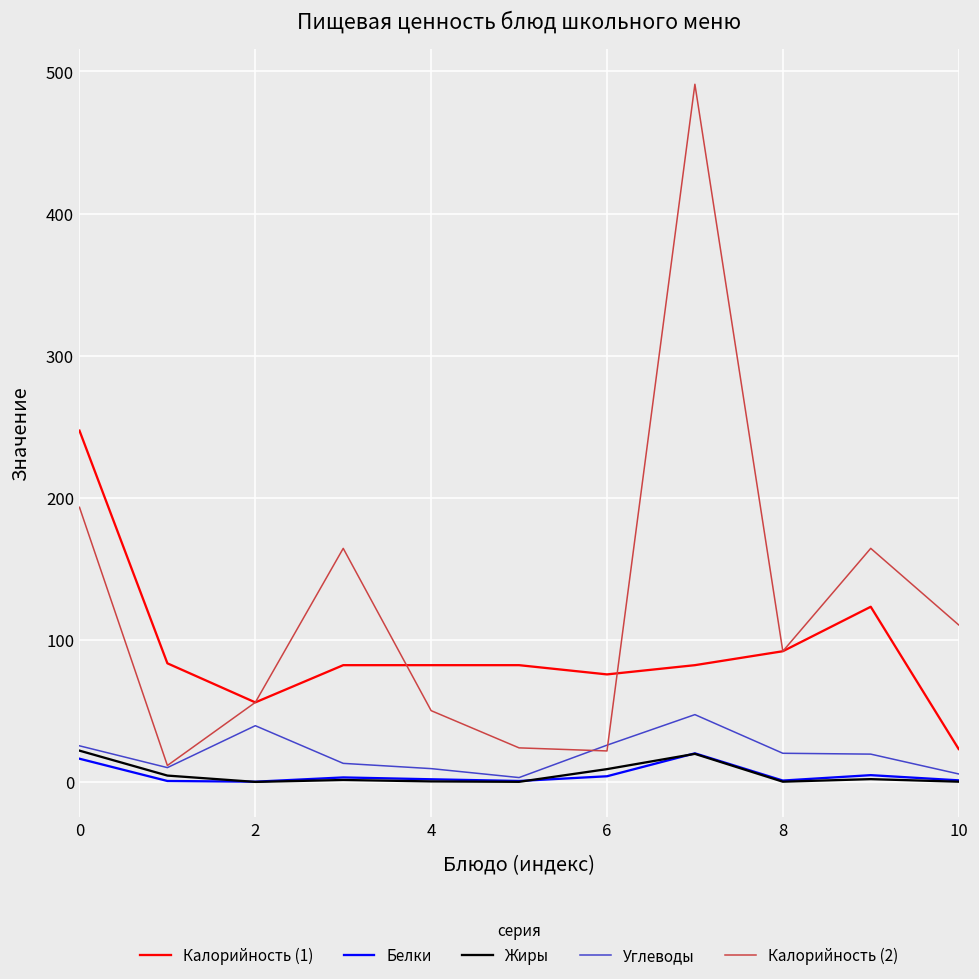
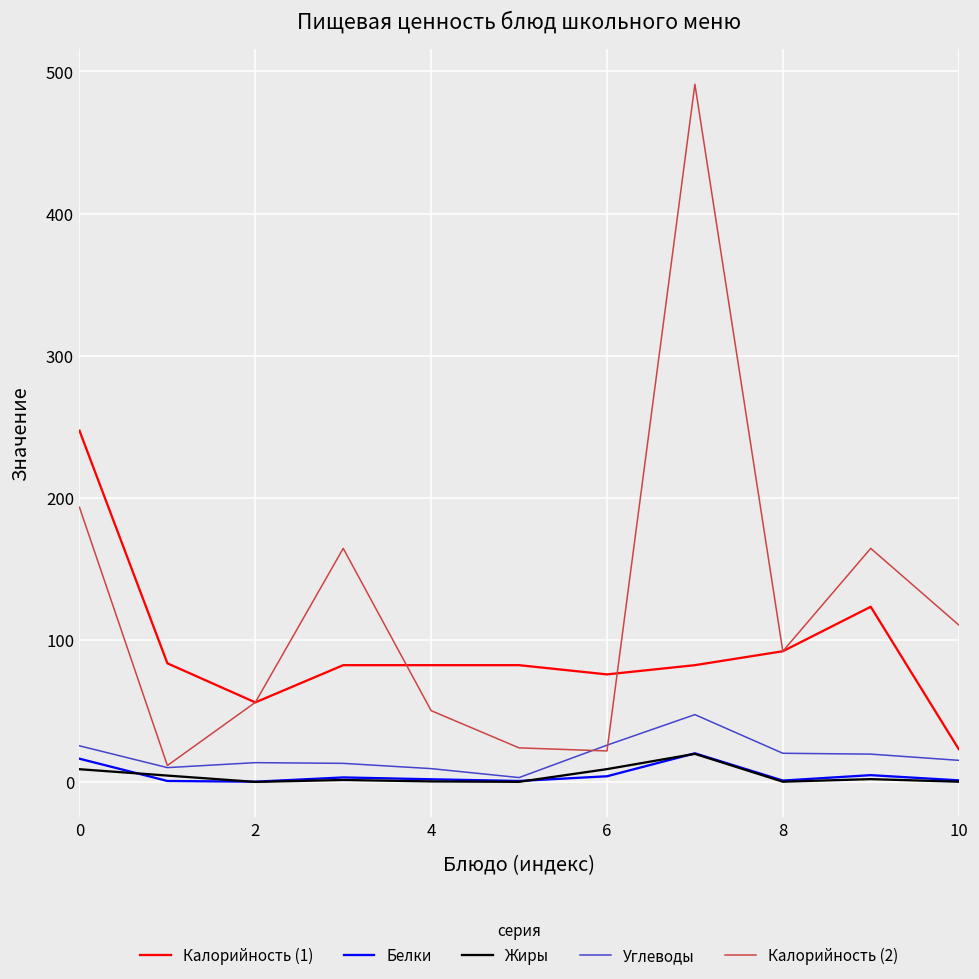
Жиры, 0: 22 -> 9
Углеводы, 2: 40 -> 14
Углеводы, 10: 6 -> 15
